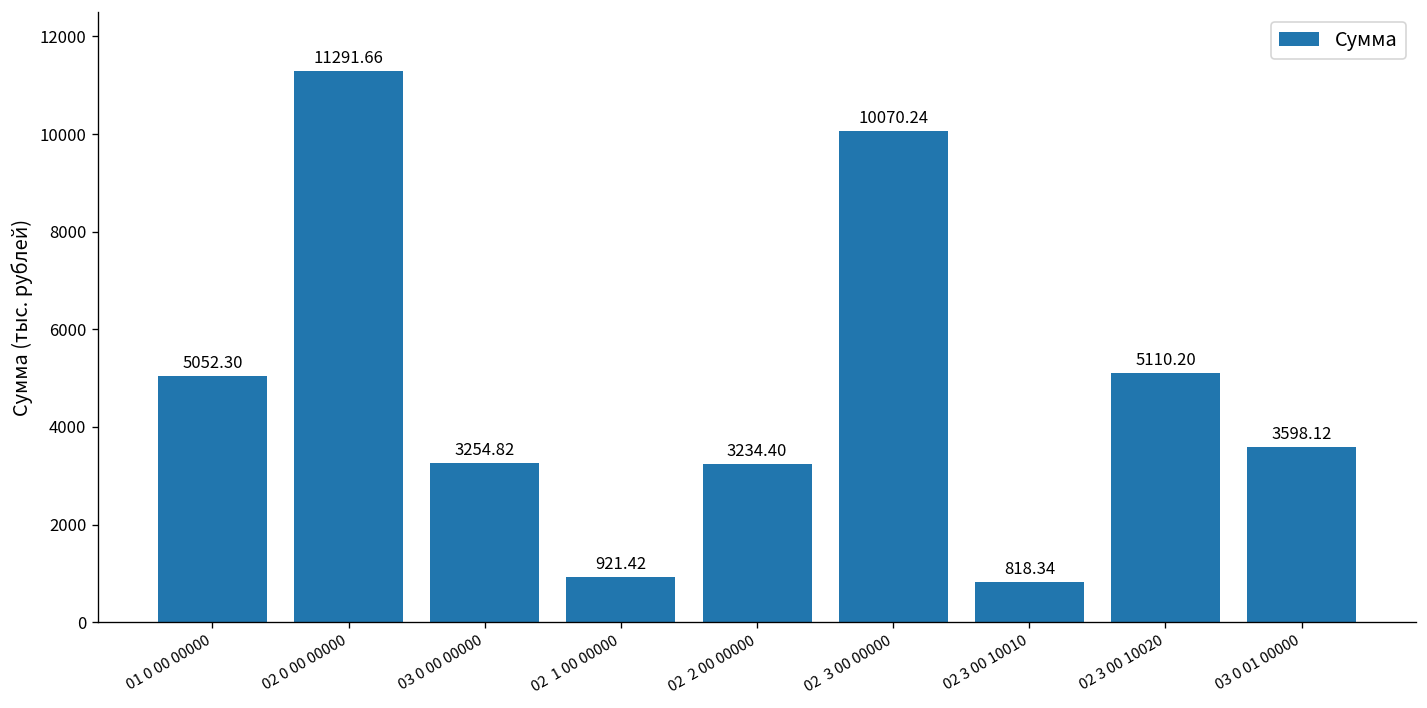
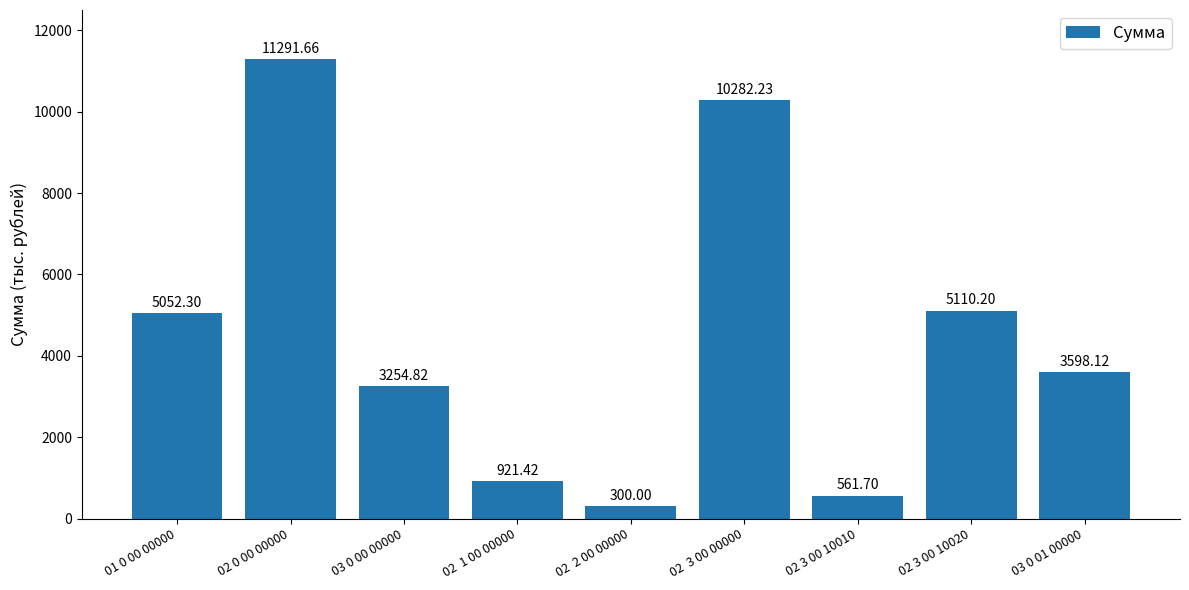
02 2 00 00000: 3234.40 -> 300.00
02 3 00 00000: 10070.24 -> 10282.23
02 3 00 10010: 818.34 -> 561.70
